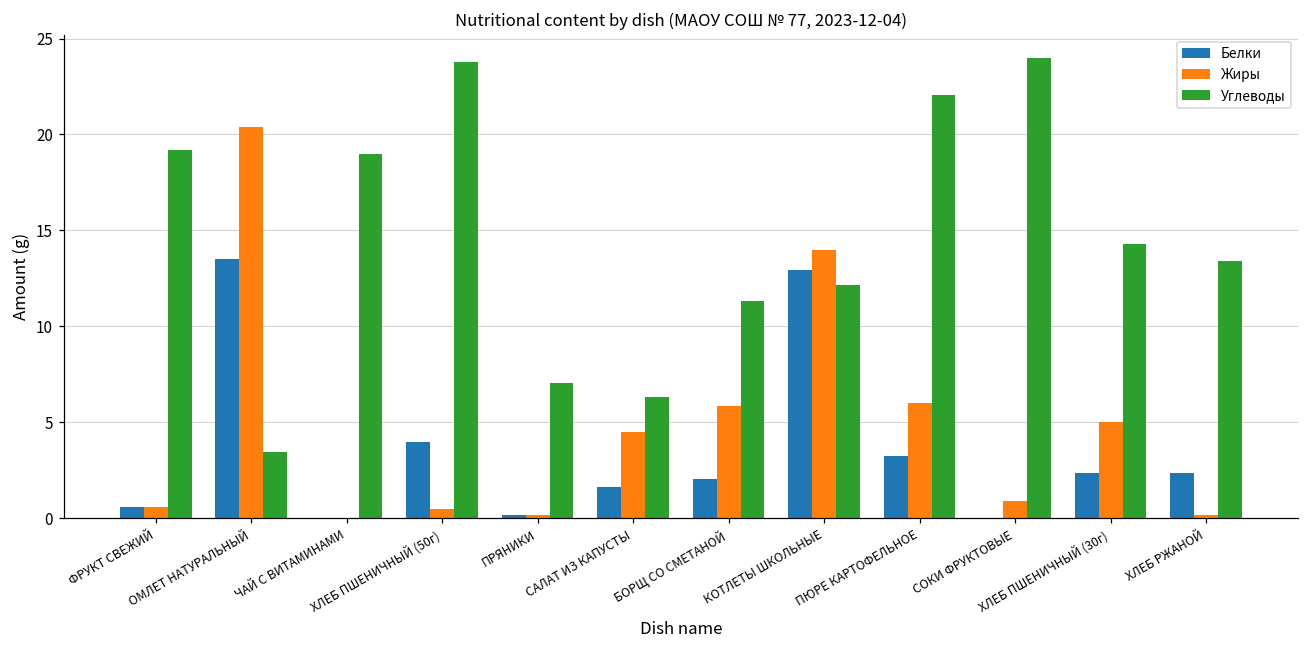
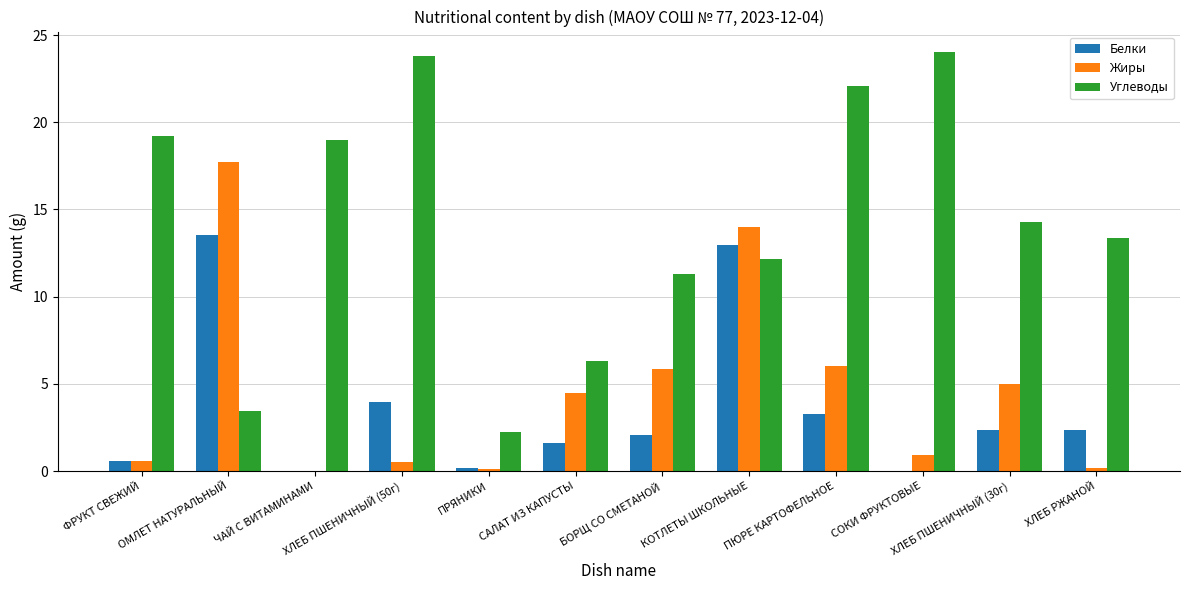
Жиры, ОМЛЕТ НАТУРАЛЬНЫЙ: 20.4 -> 17.7
Углеводы, ПРЯНИКИ: 7.0 -> 2.3
